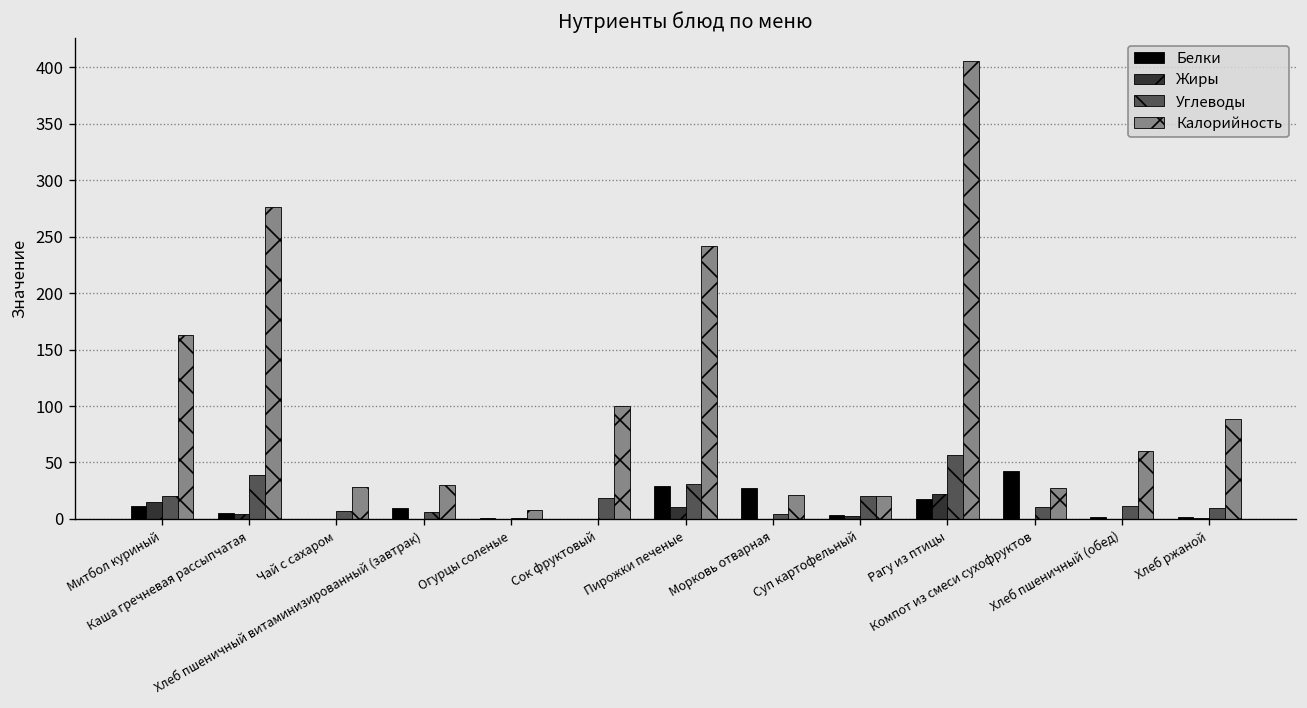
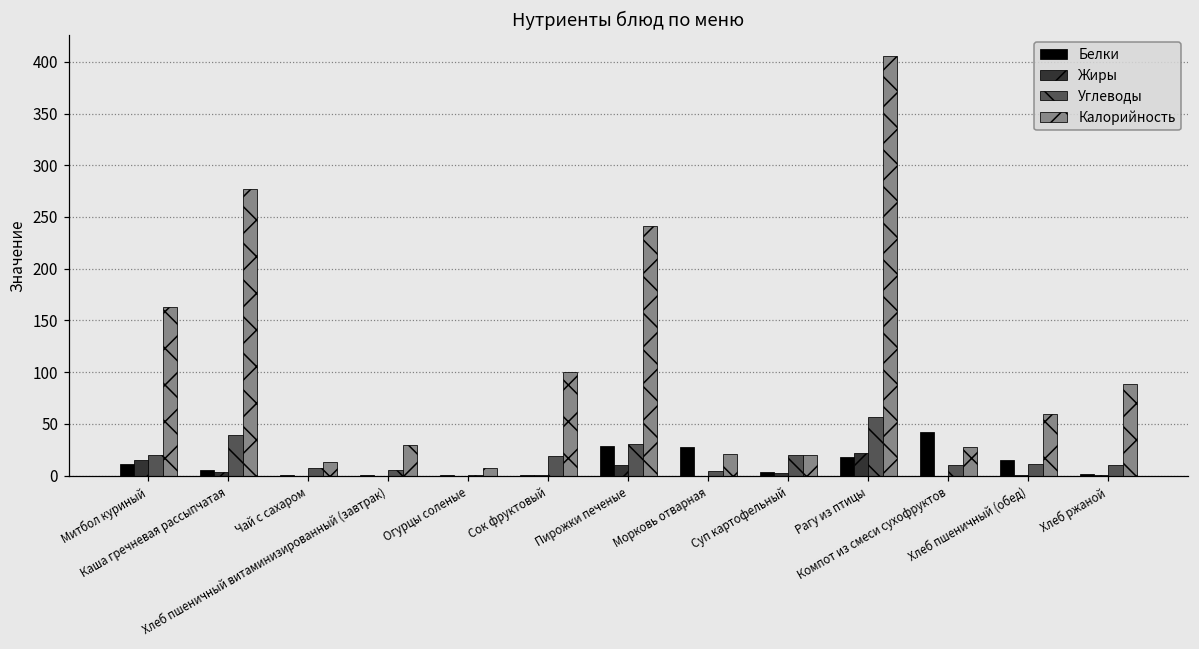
Калорийность, Чай с сахаром: 30 -> 10
Белки, Хлеб пшеничный витаминизированный (завтрак): 10 -> 0
Белки, Хлеб пшеничный (обед): 0 -> 20
